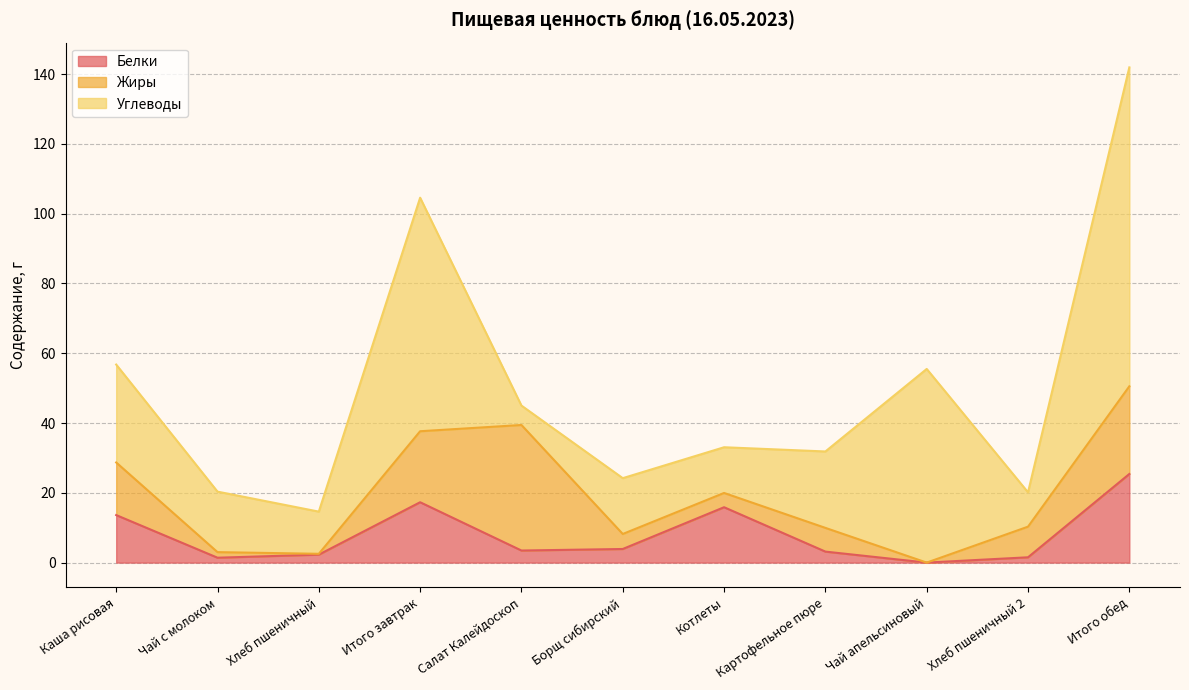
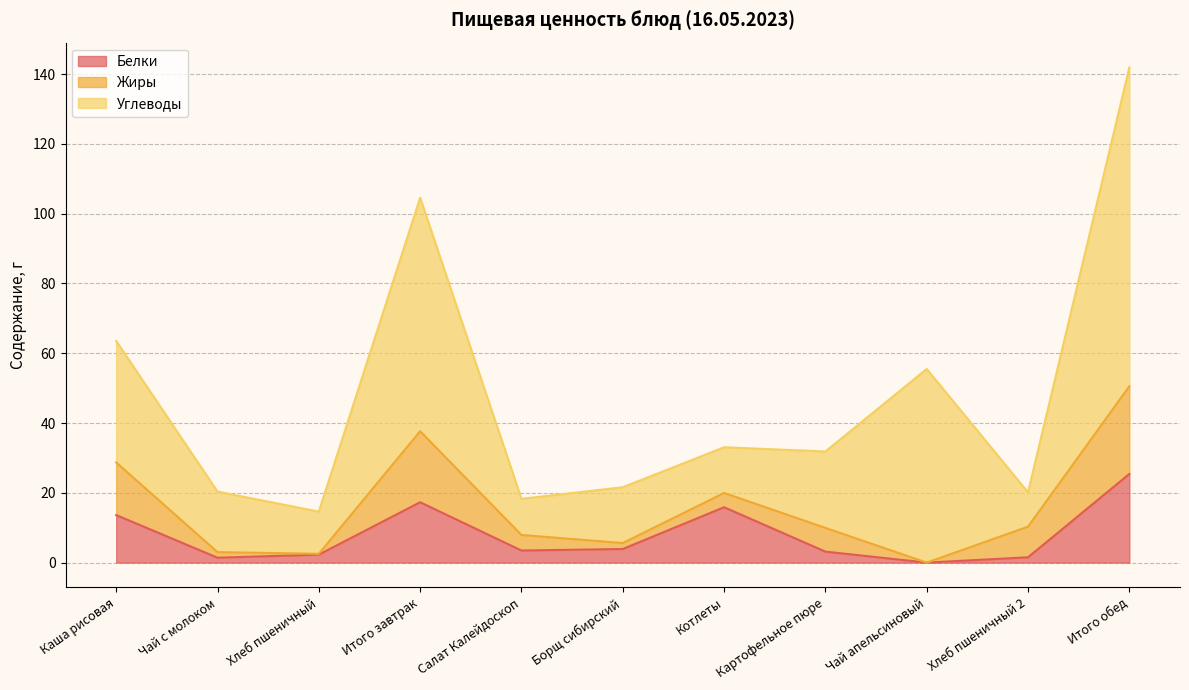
Углеводы, Каша рисовая: 28 -> 35
Жиры, Салат Калейдоскоп: 36 -> 4
Углеводы, Салат Калейдоскоп: 6 -> 10
Жиры, Борщ сибирский: 4 -> 2
